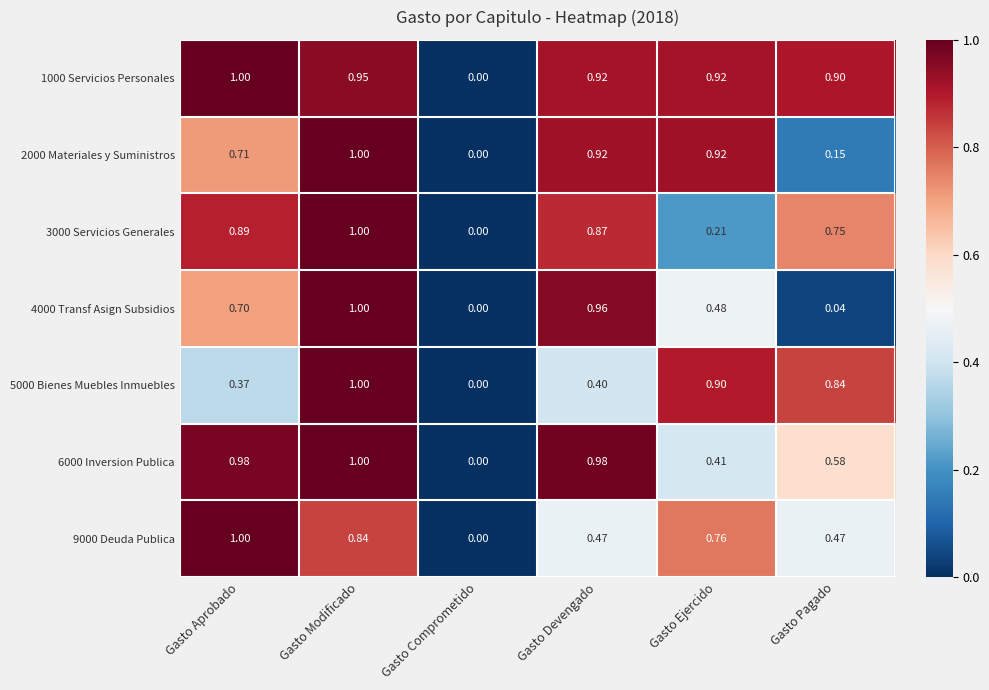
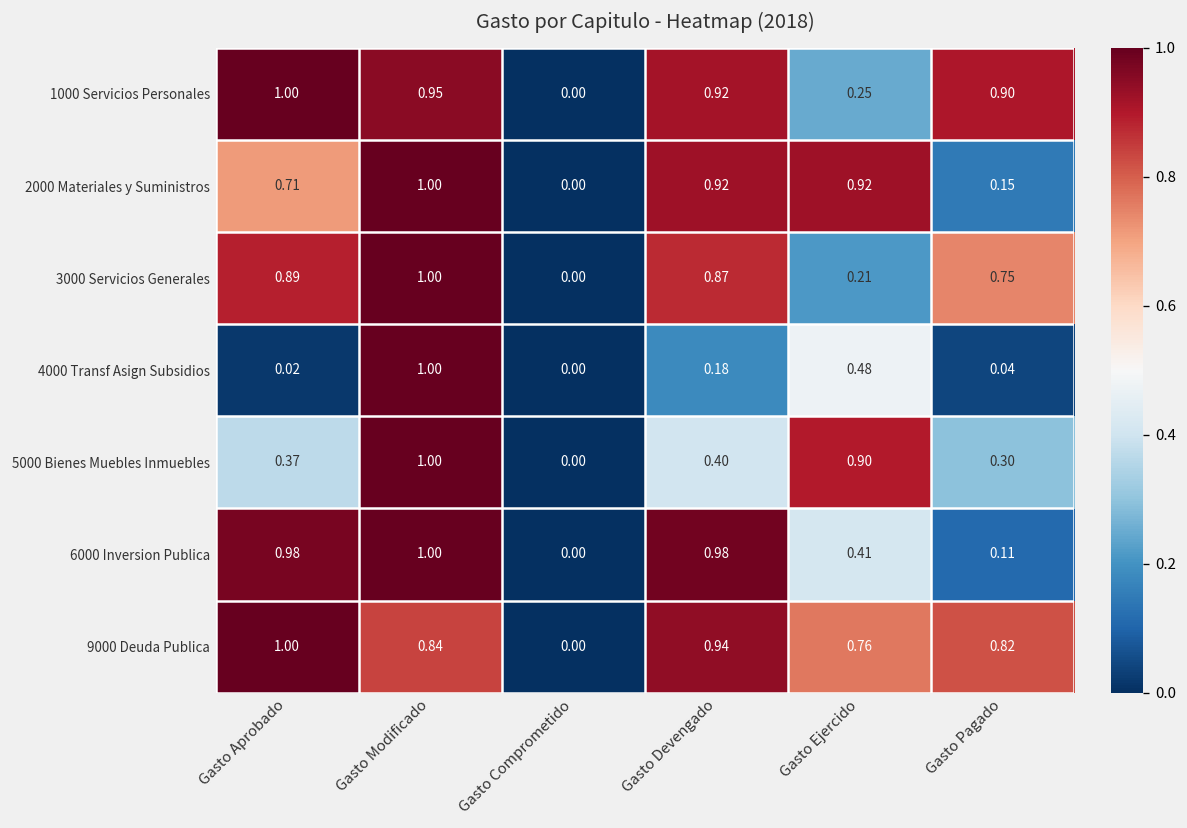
1000 Servicios Personales, Gasto Ejercido: 0.92 -> 0.25
4000 Transf Asign Subsidios, Gasto Aprobado: 0.70 -> 0.02
4000 Transf Asign Subsidios, Gasto Devengado: 0.96 -> 0.18
5000 Bienes Muebles Inmuebles, Gasto Pagado: 0.84 -> 0.30
6000 Inversion Publica, Gasto Pagado: 0.58 -> 0.11
9000 Deuda Publica, Gasto Devengado: 0.47 -> 0.94
9000 Deuda Publica, Gasto Pagado: 0.47 -> 0.82
